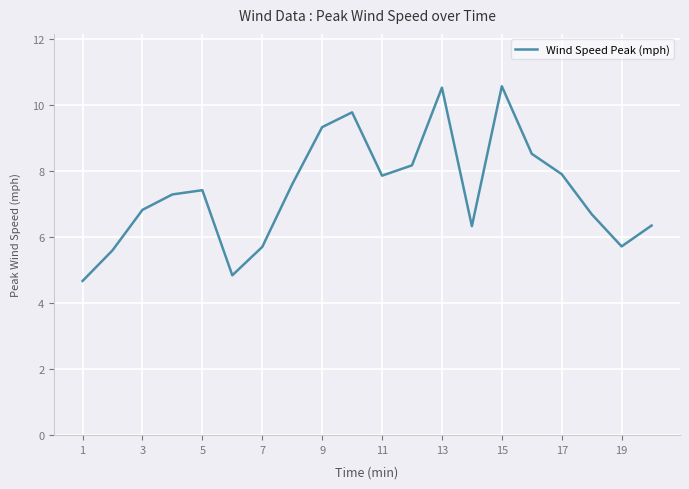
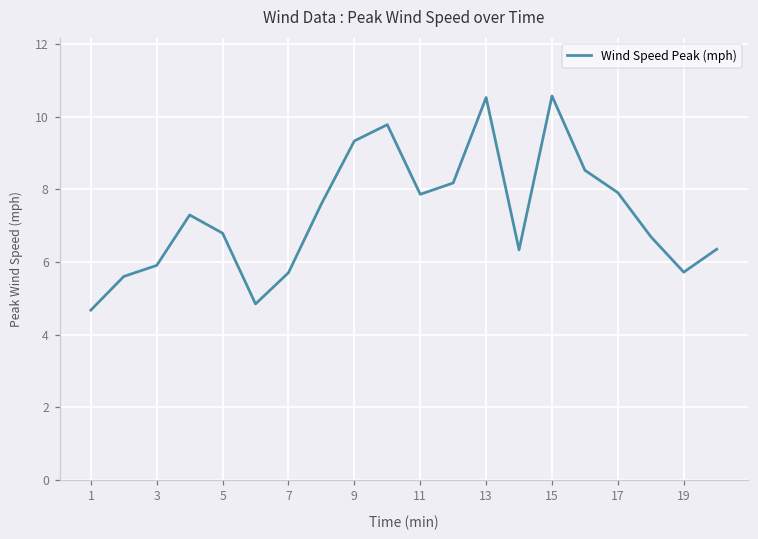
3: 6.8 -> 5.9
5: 7.4 -> 6.8
